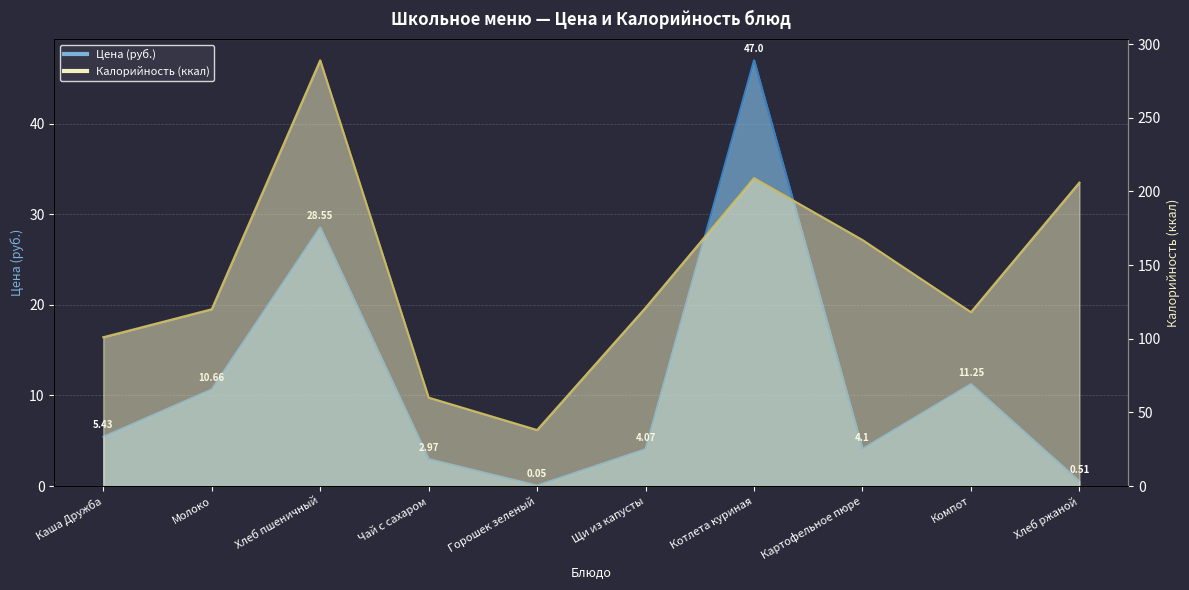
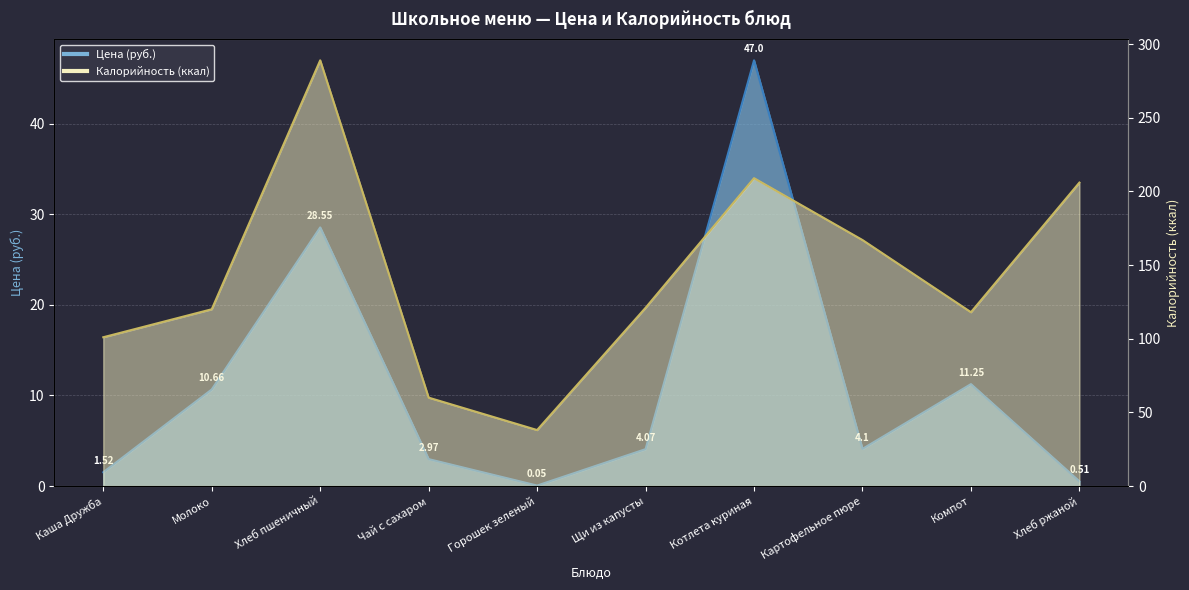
Цена (руб.), Каша Дружба: 5.43 -> 1.52
